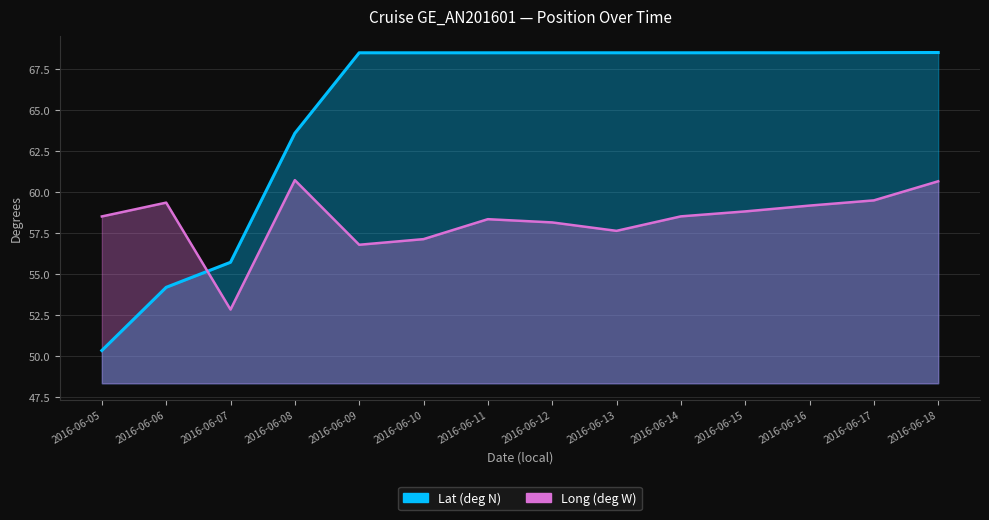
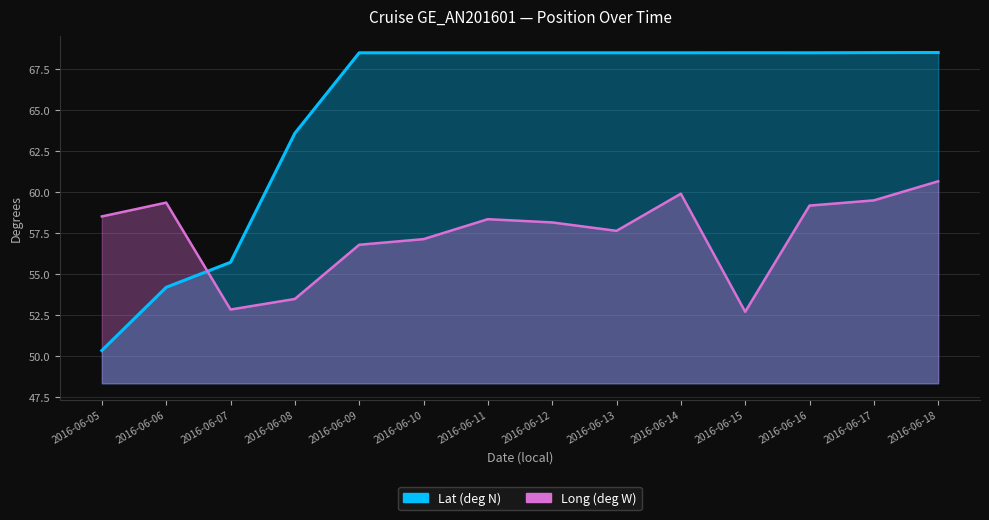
Long (deg W), 2016-06-08: 60.7 -> 53.5
Long (deg W), 2016-06-14: 58.5 -> 59.9
Long (deg W), 2016-06-15: 58.8 -> 52.7
